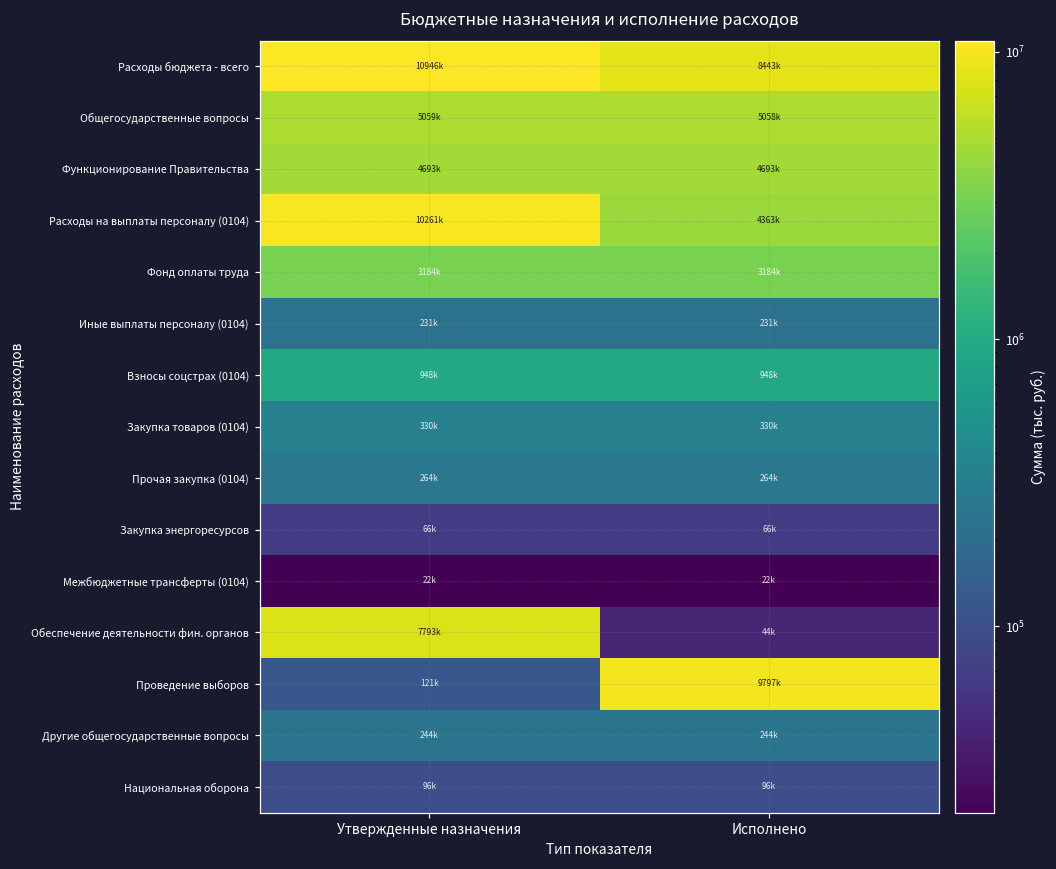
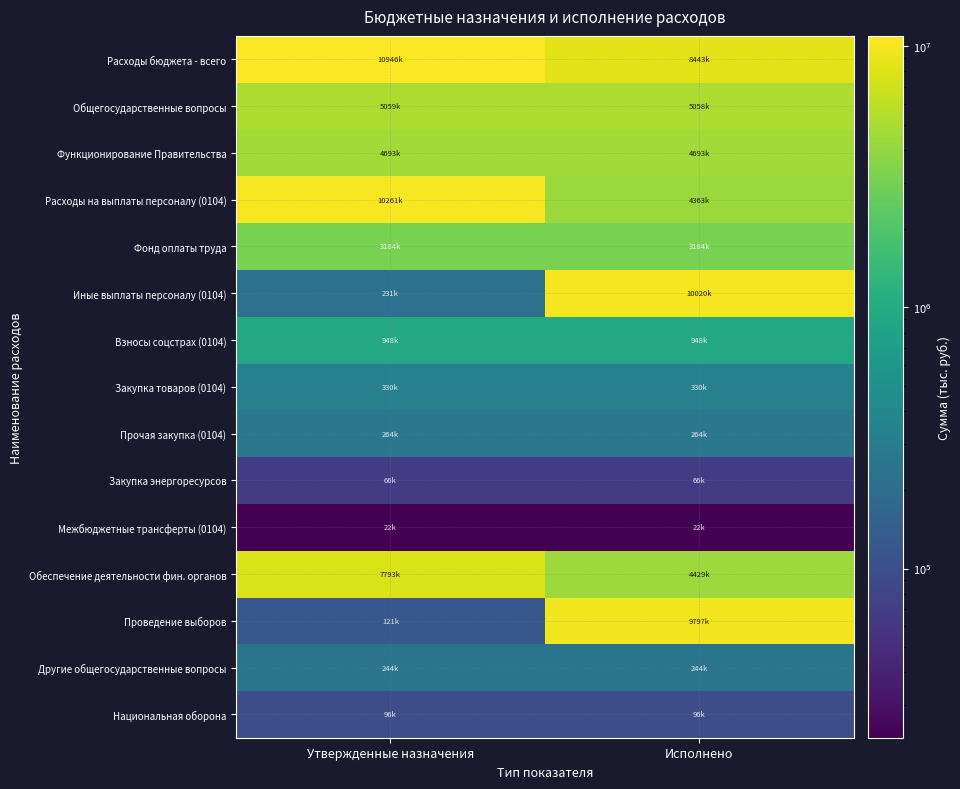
Иные выплаты персоналу (0104), Исполнено: 231k -> 10020k
Обеспечение деятельности фин. органов, Исполнено: 44k -> 4429k
